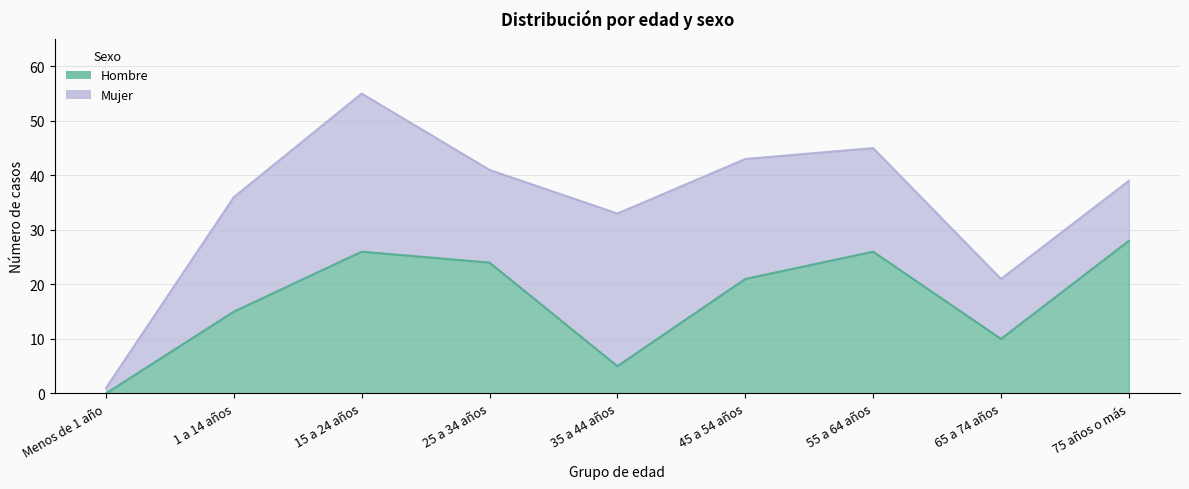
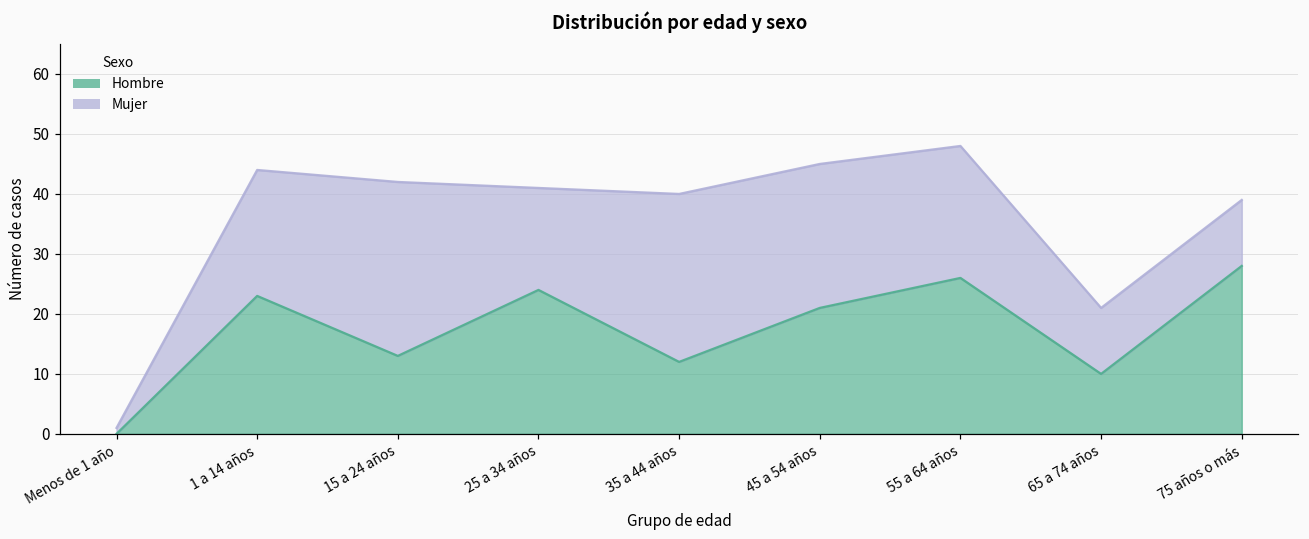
Hombre, 1 a 14 años: 15 -> 23
Hombre, 15 a 24 años: 26 -> 13
Hombre, 35 a 44 años: 5 -> 12
Mujer, 45 a 54 años: 22 -> 24
Mujer, 55 a 64 años: 19 -> 22
